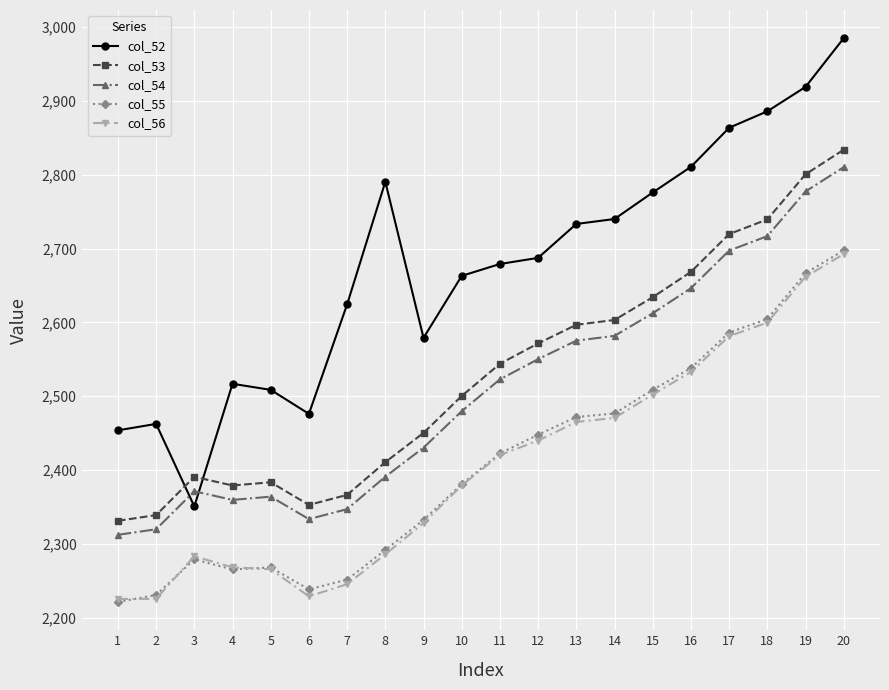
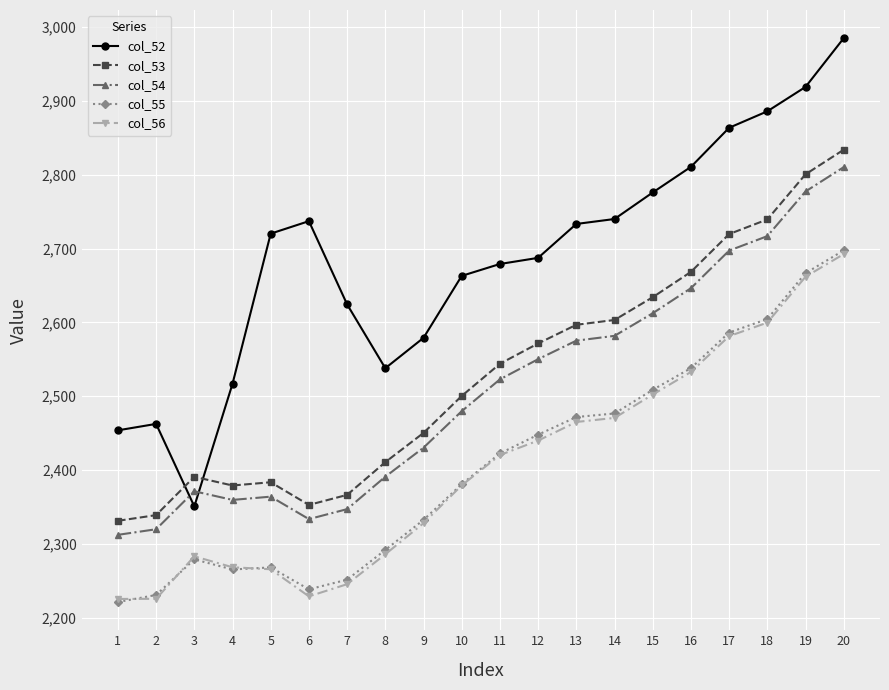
col_52, 5: 2,510 -> 2,720
col_52, 6: 2,480 -> 2,740
col_52, 8: 2,790 -> 2,540
